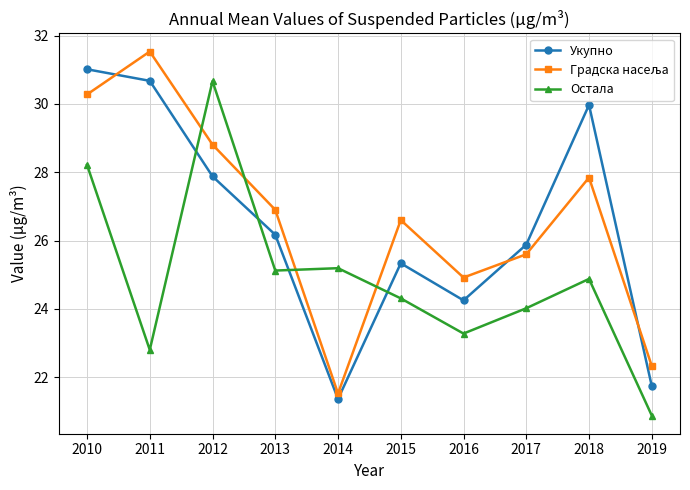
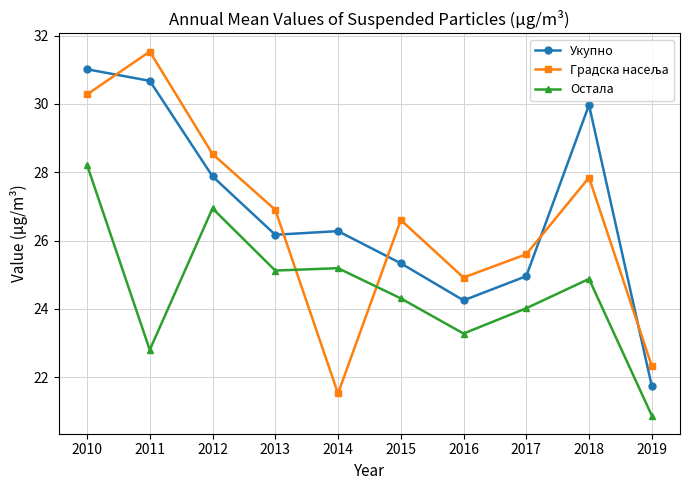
Градска насеља, 2012: 28.8 -> 28.5
Остала, 2012: 30.7 -> 26.9
Укупно, 2014: 21.4 -> 26.3
Укупно, 2017: 25.9 -> 25.0
